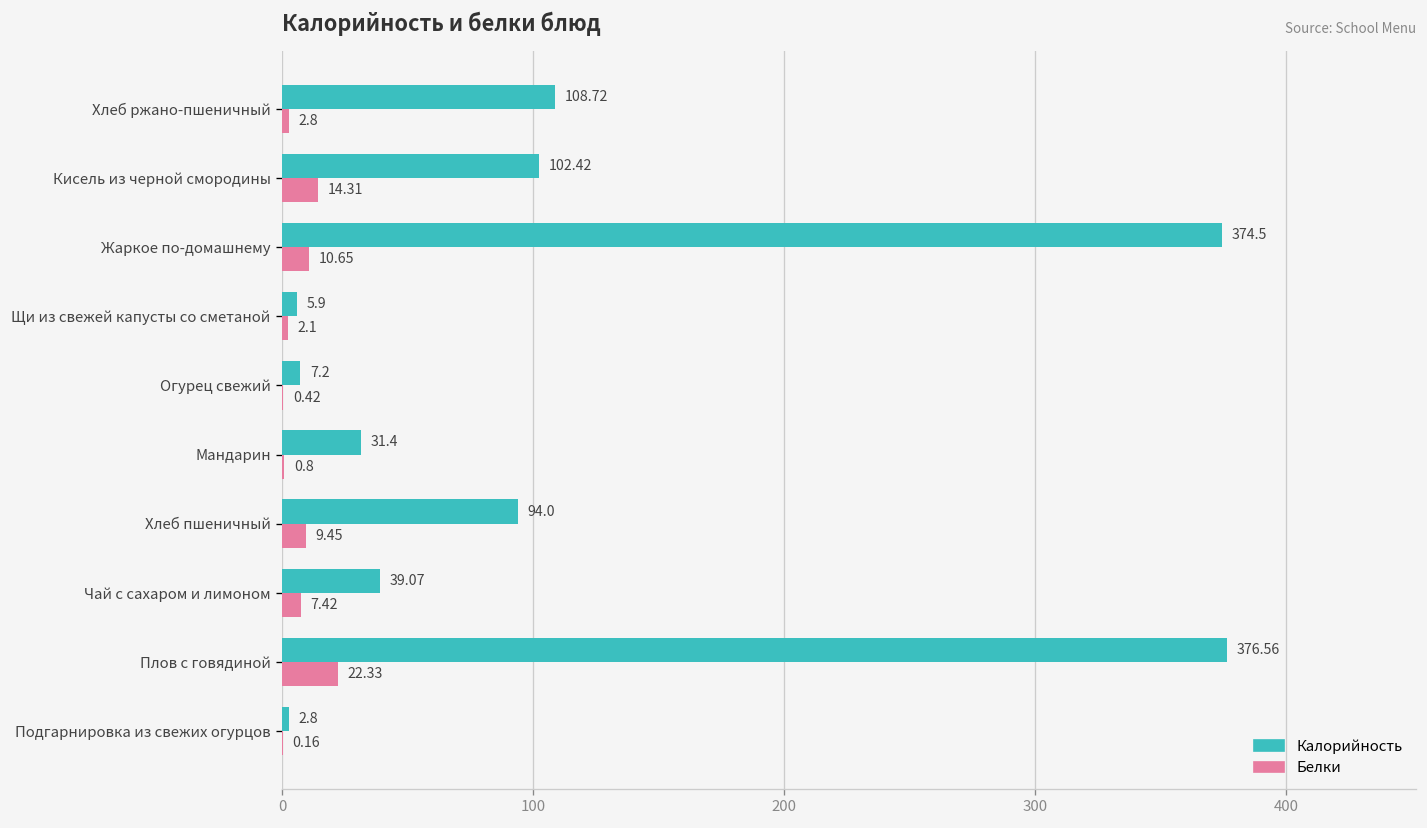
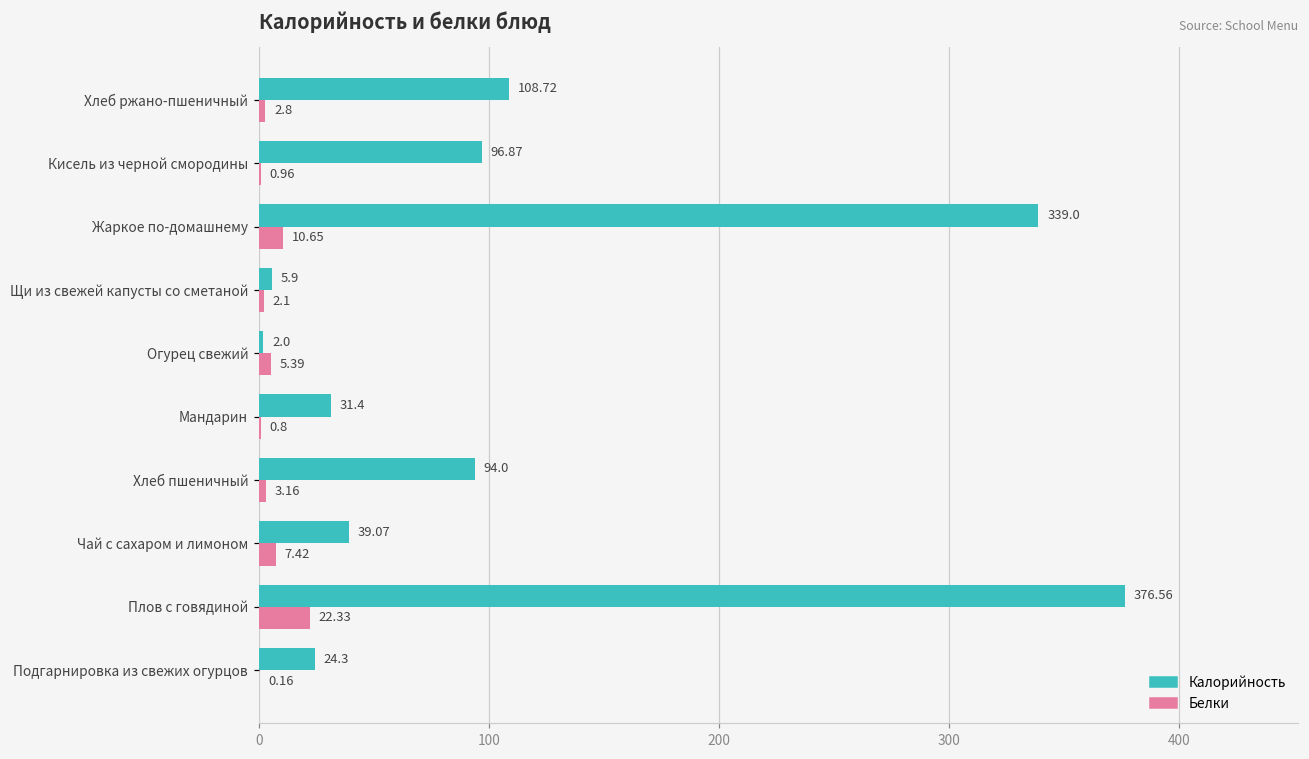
Калорийность, Кисель из черной смородины: 102.42 -> 96.87
Белки, Кисель из черной смородины: 14.31 -> 0.96
Калорийность, Жаркое по-домашнему: 374.5 -> 339.0
Калорийность, Огурец свежий: 7.2 -> 2.0
Белки, Огурец свежий: 0.42 -> 5.39
Белки, Хлеб пшеничный: 9.45 -> 3.16
Калорийность, Подгарнировка из свежих огурцов: 2.8 -> 24.3
